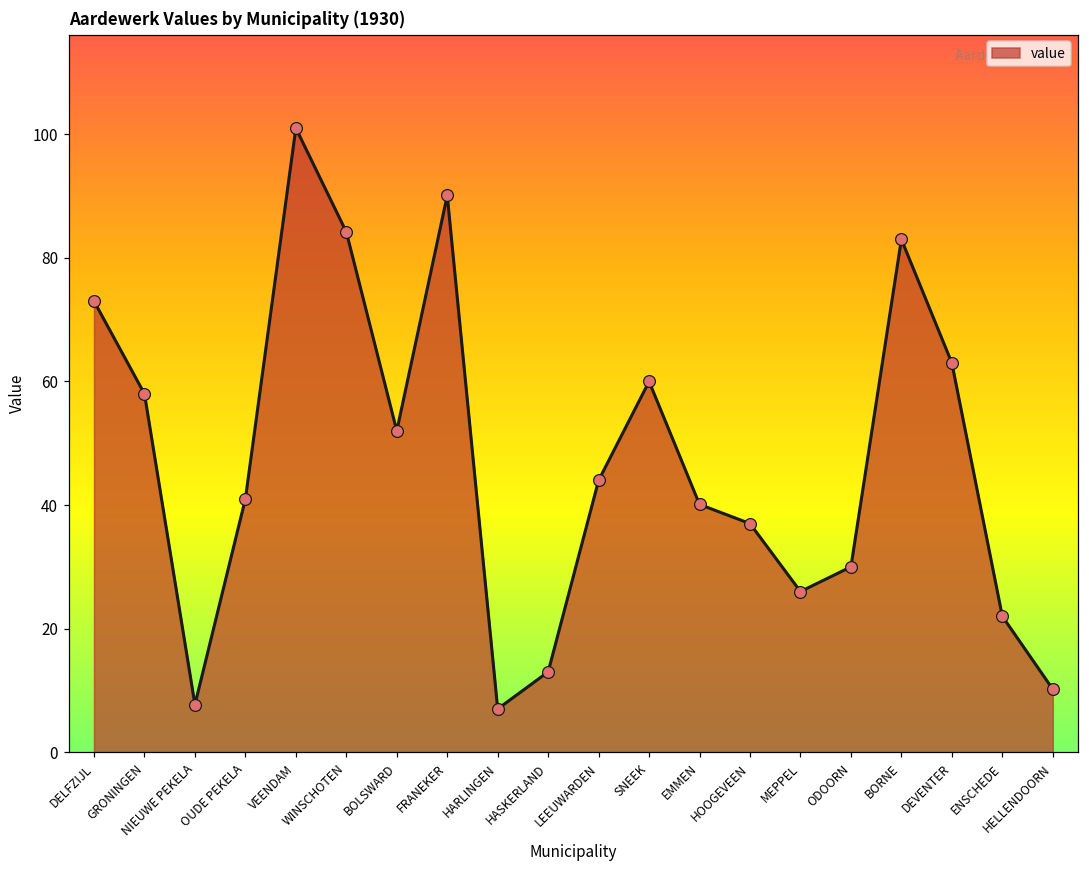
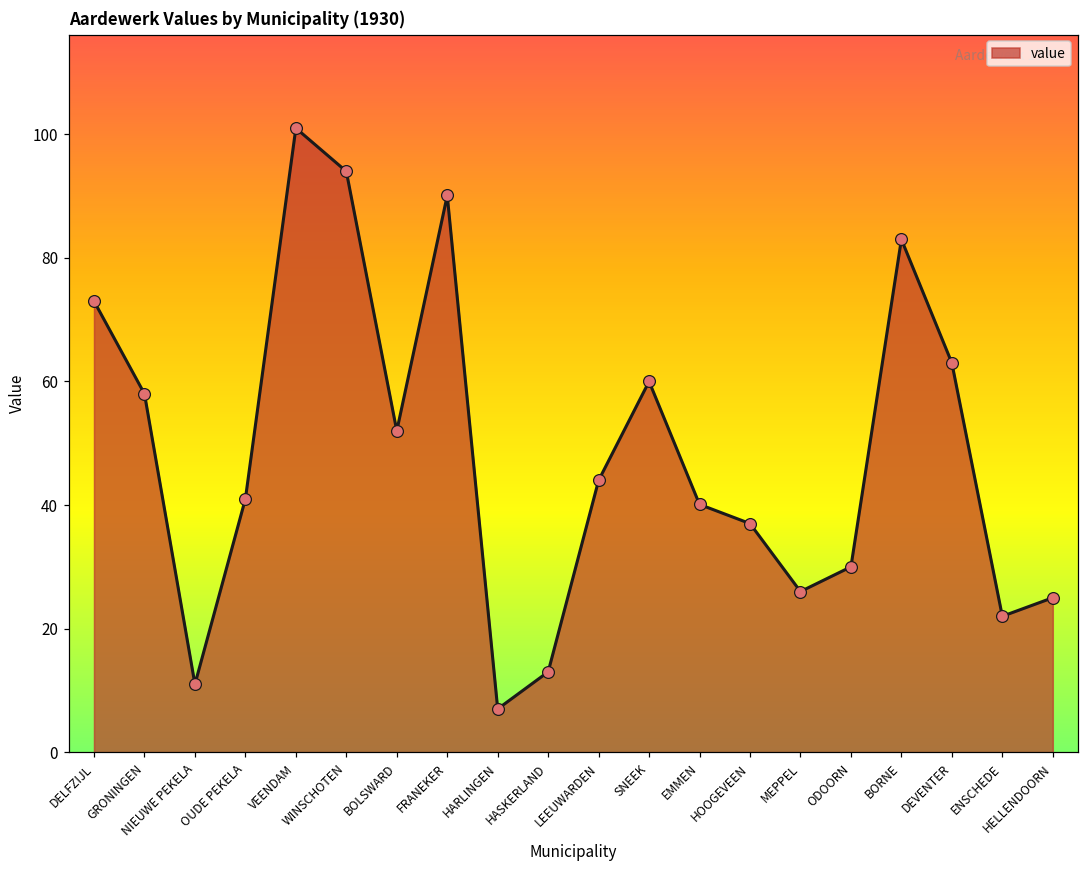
NIEUWE PEKELA: 8 -> 11
WINSCHOTEN: 84 -> 94
HELLENDOORN: 10 -> 25
